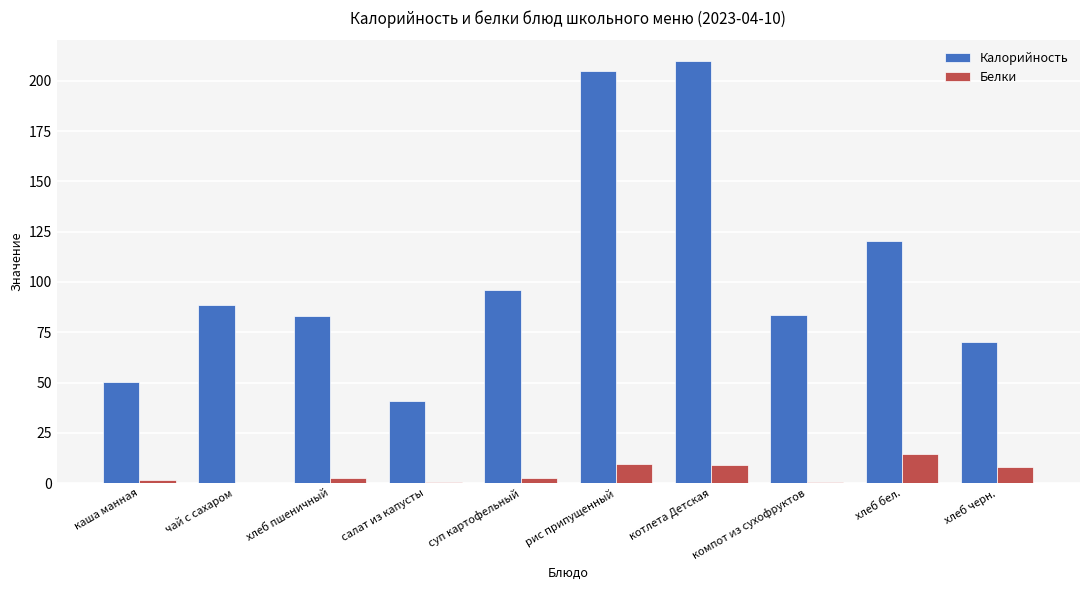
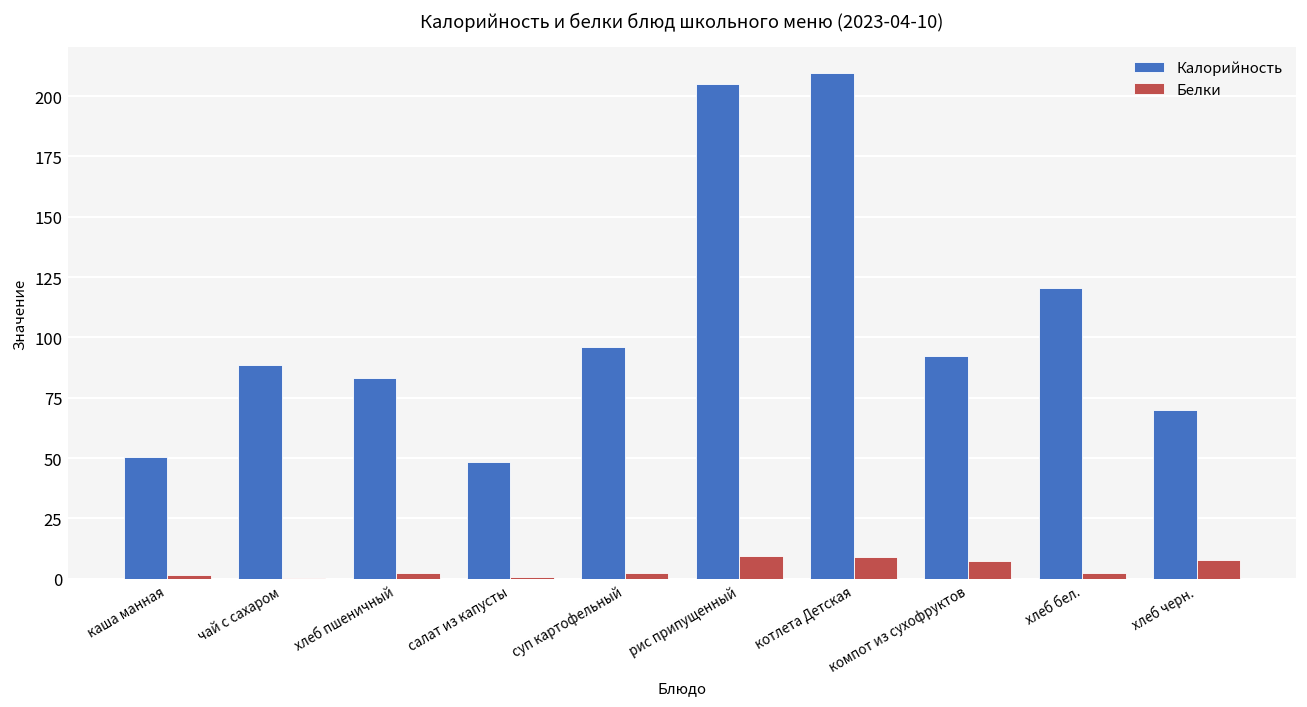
Калорийность, салат из капусты: 41 -> 48
Калорийность, компот из сухофруктов: 84 -> 92
Белки, компот из сухофруктов: 0 -> 7
Белки, хлеб бел.: 14 -> 2
